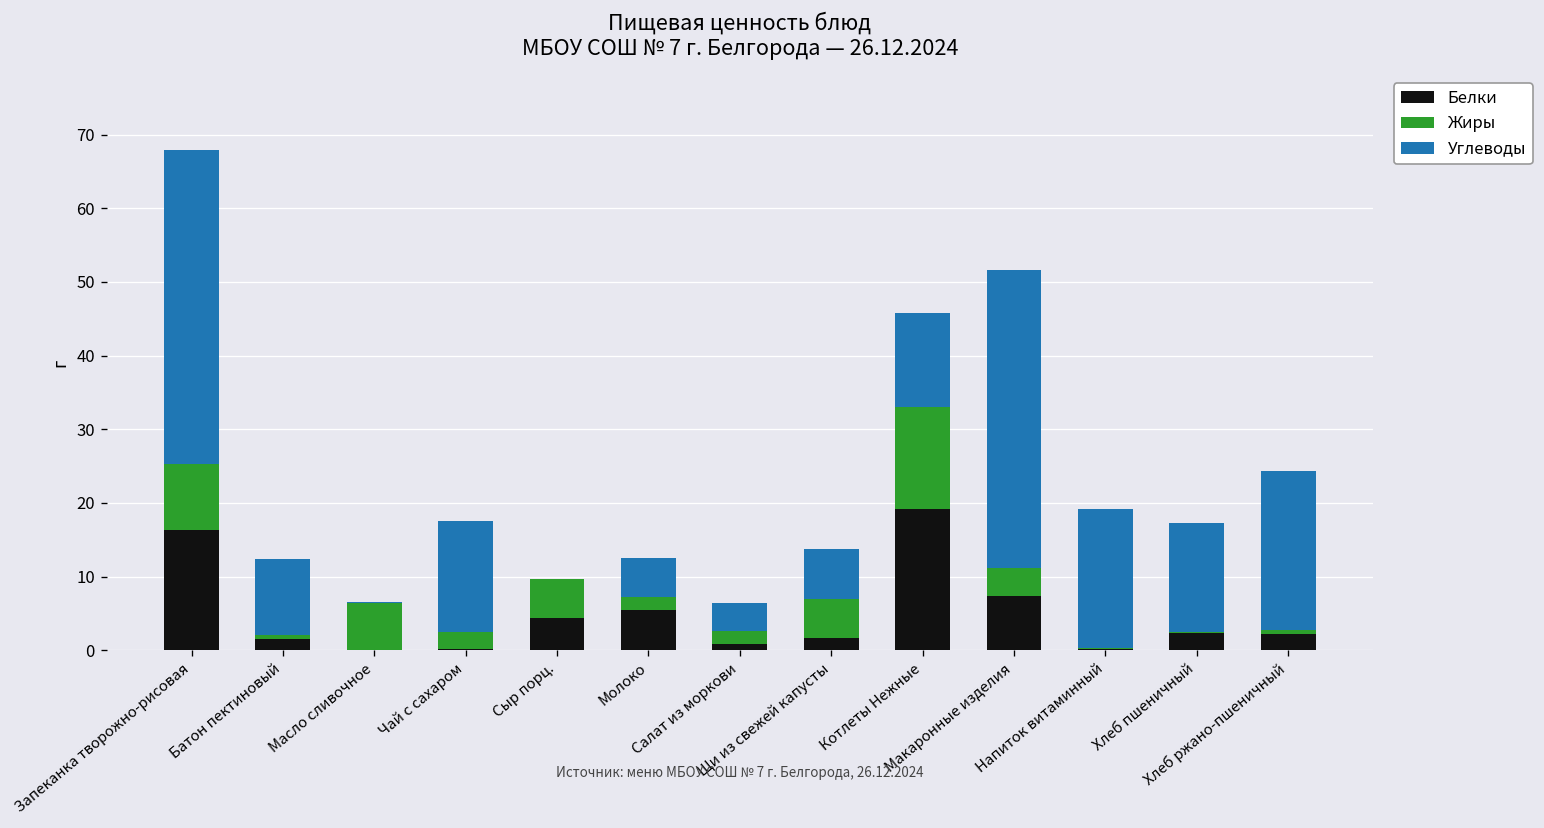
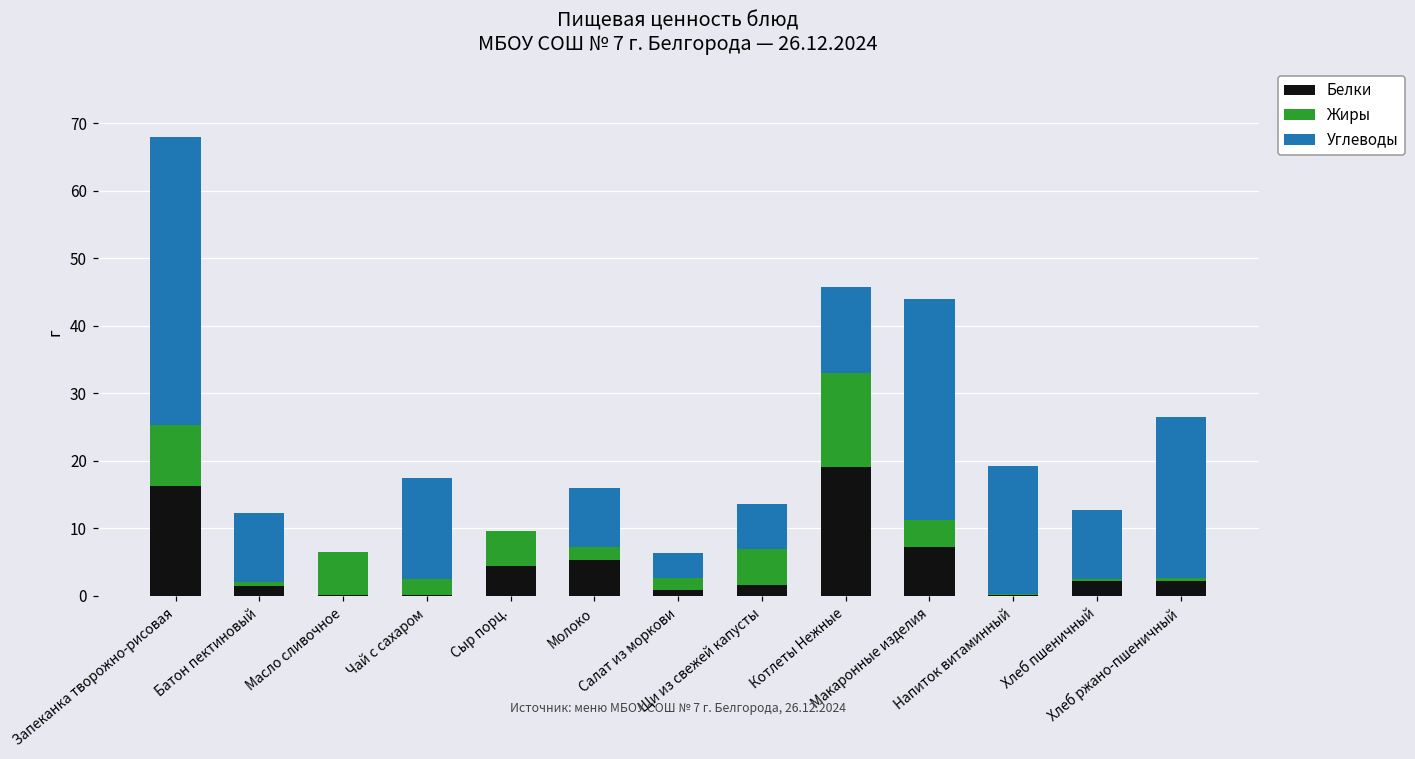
Углеводы, Молоко: 5 -> 9
Углеводы, Макаронные изделия: 40 -> 33
Углеводы, Хлеб пшеничный: 15 -> 10
Углеводы, Хлеб ржано-пшеничный: 22 -> 24
